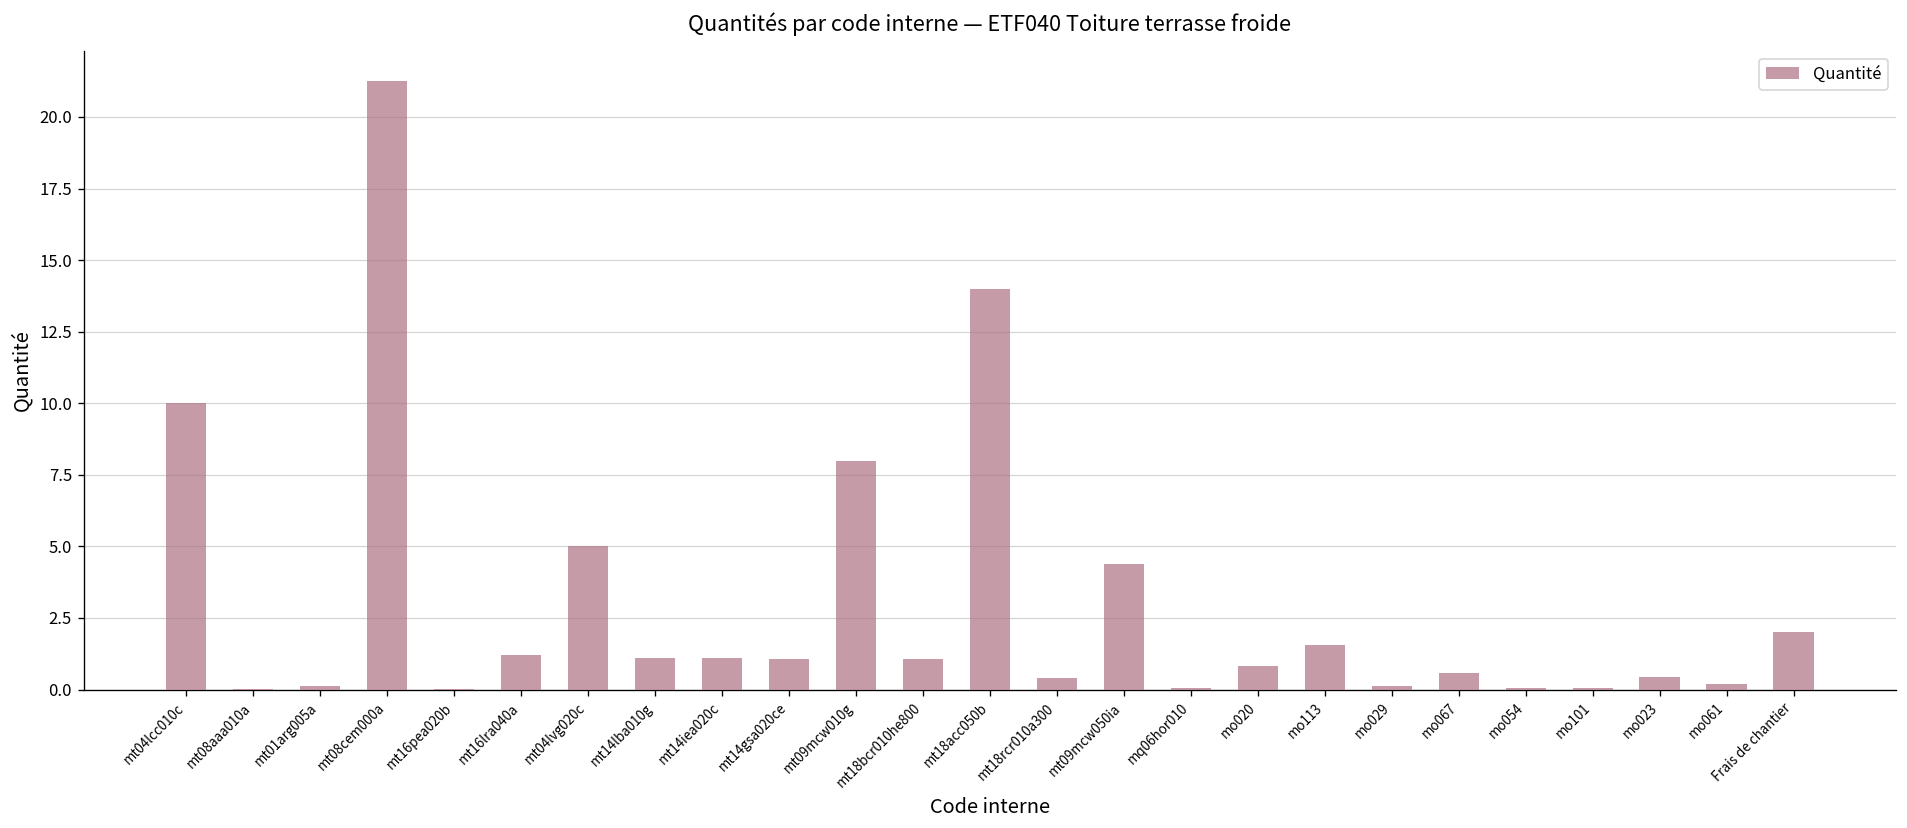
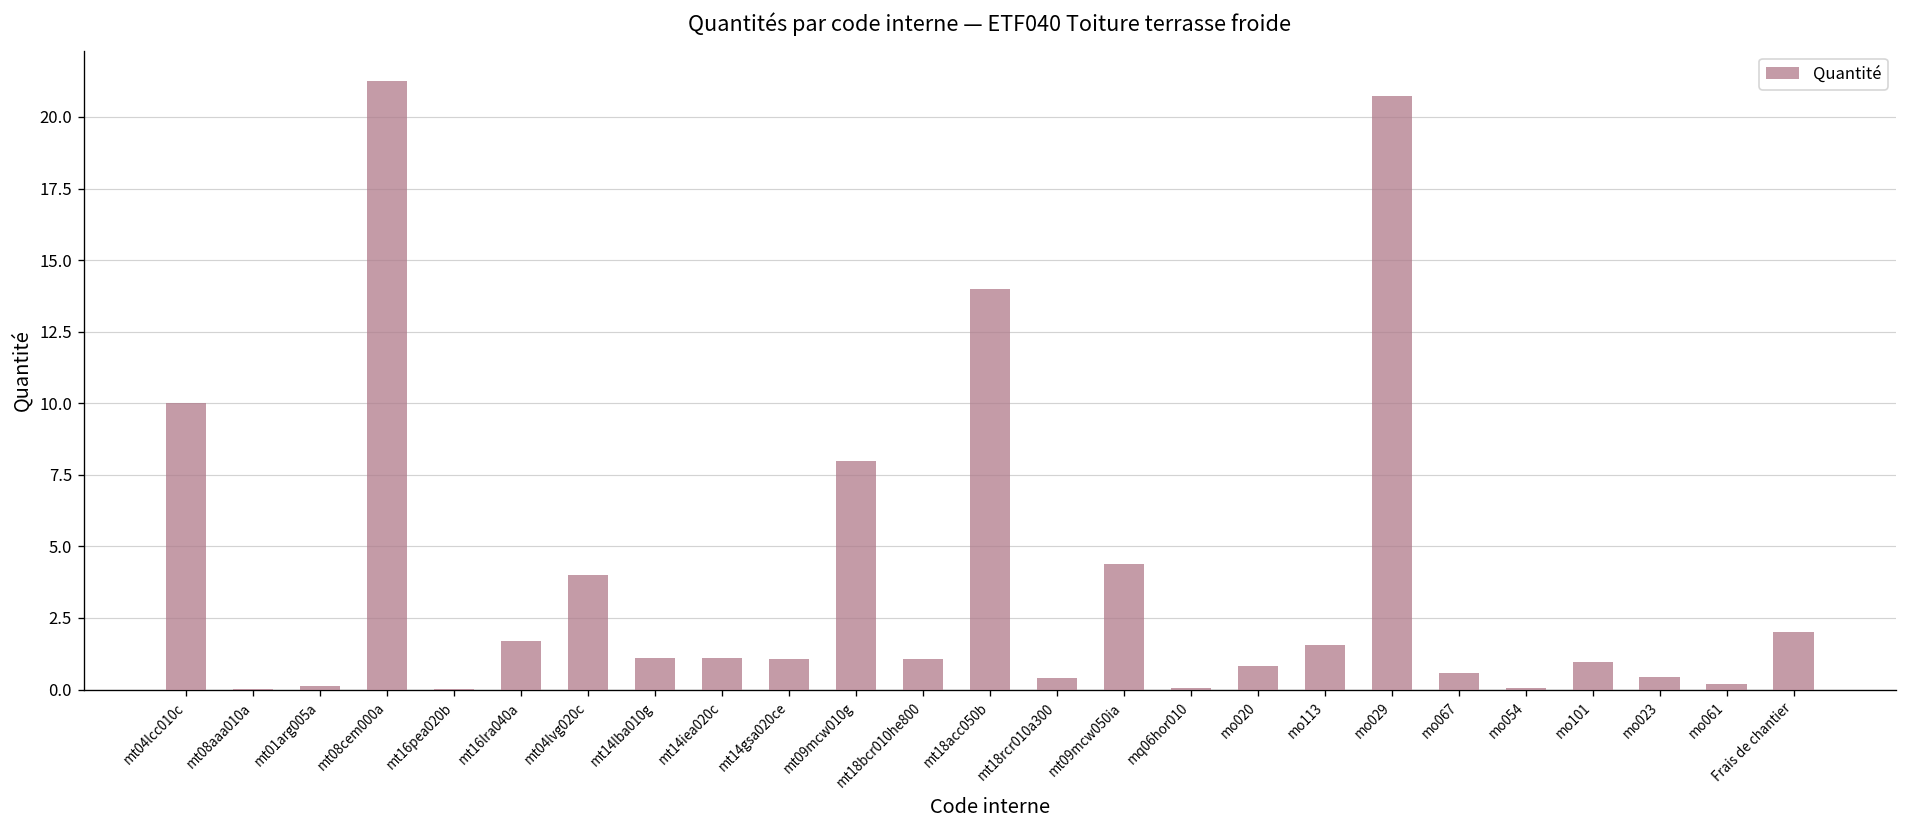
mt16lra040a: 1.2 -> 1.7
mt04lvg020c: 5 -> 4
mo029: 0.1 -> 20.7
mo101: 0.1 -> 1.0
